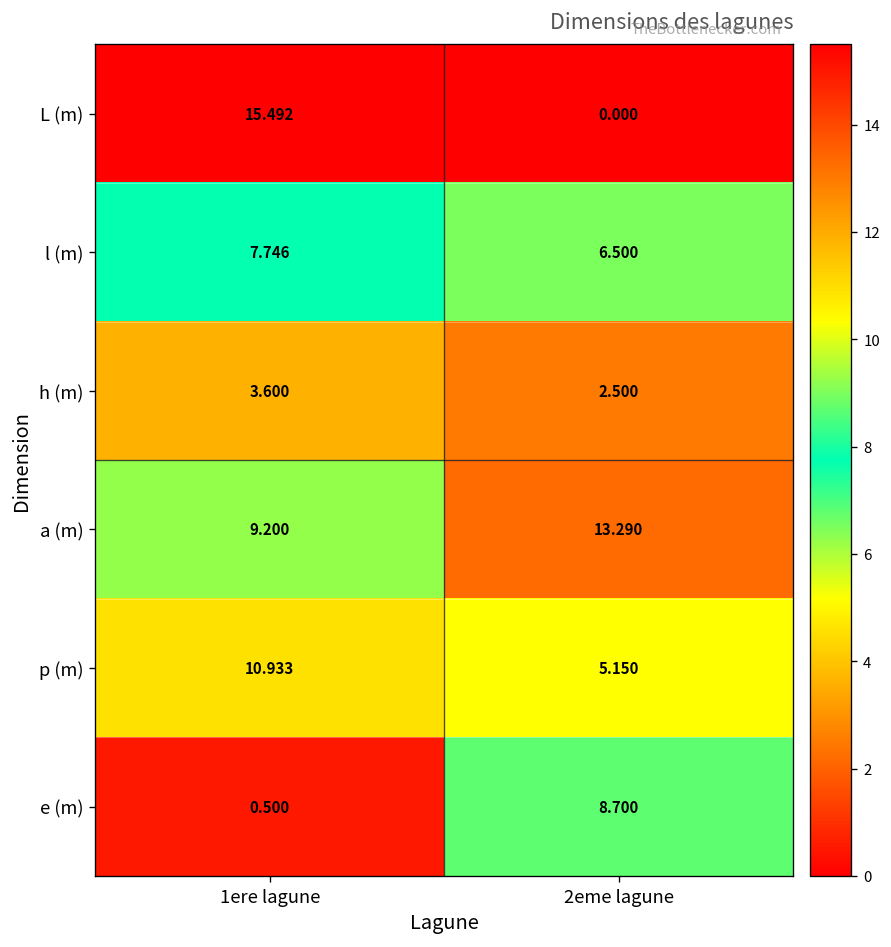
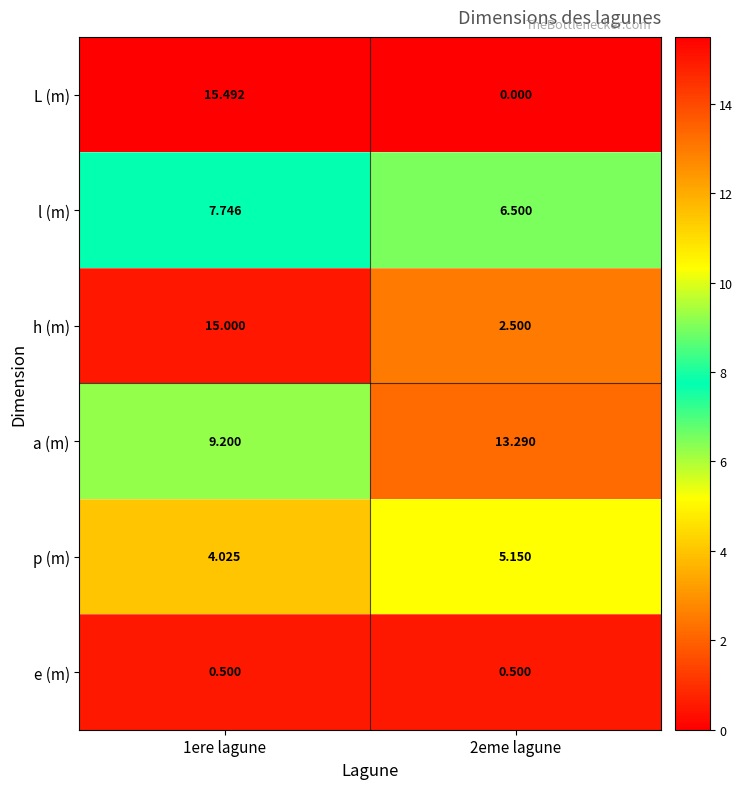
h (m), 1ere lagune: 3.600 -> 15.000
p (m), 1ere lagune: 10.933 -> 4.025
e (m), 2eme lagune: 8.700 -> 0.500
